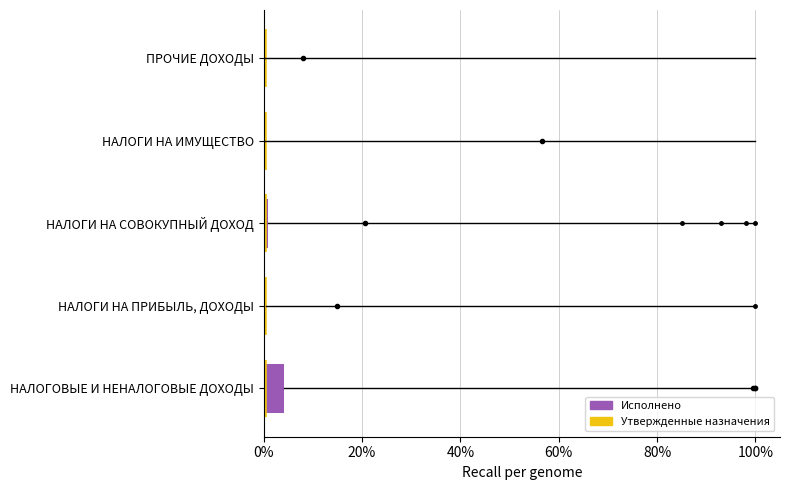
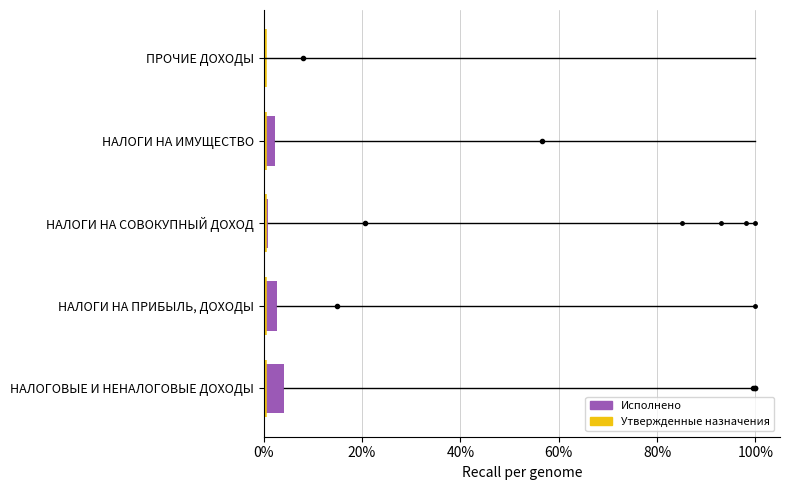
Исполнено, НАЛОГИ НА ИМУЩЕСТВО: 0% -> 2%
Исполнено, НАЛОГИ НА ПРИБЫЛЬ, ДОХОДЫ: 1% -> 3%
